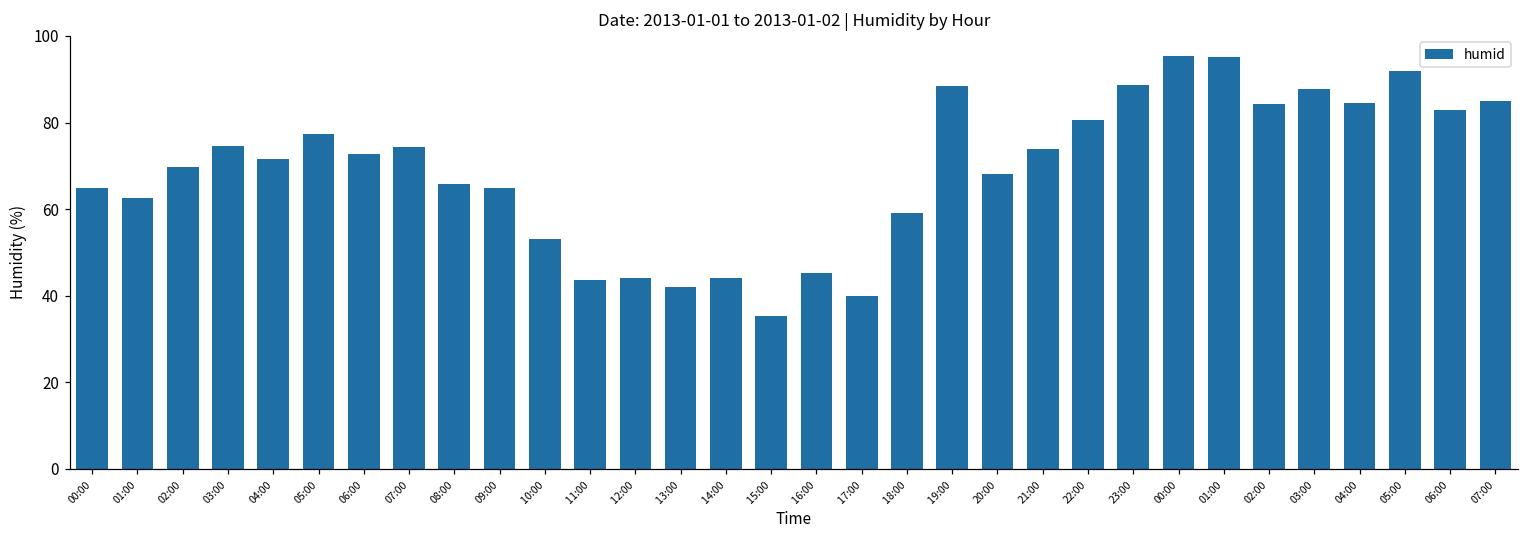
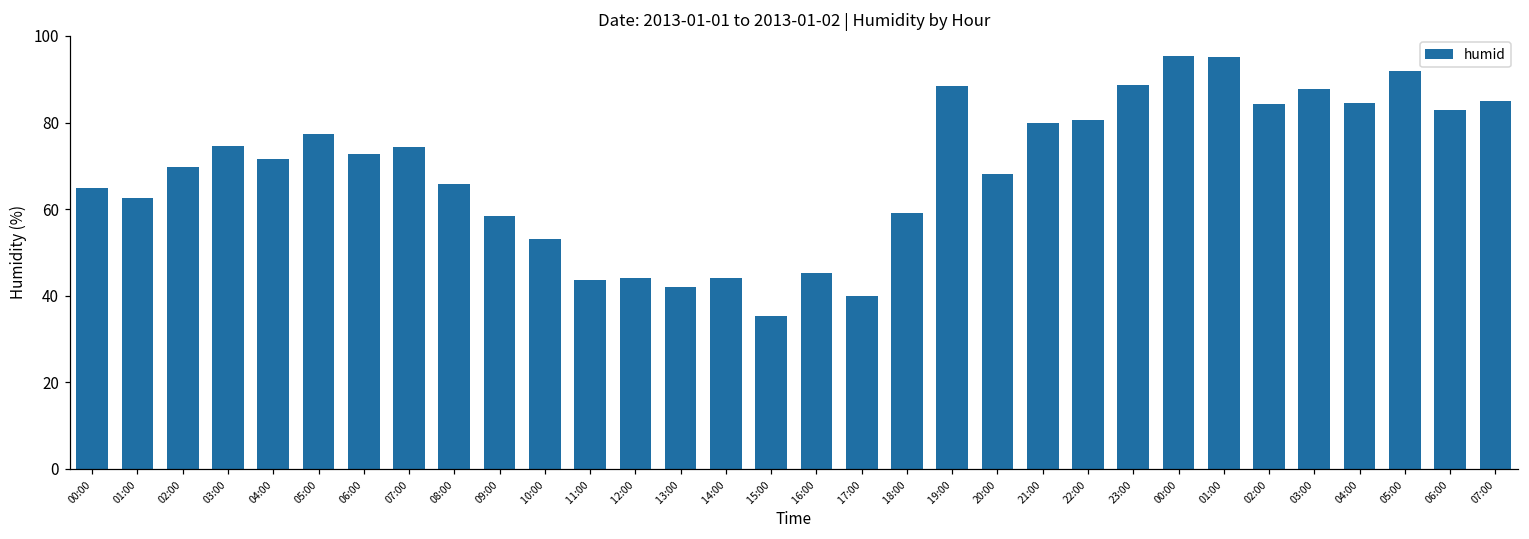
09:00: 65 -> 59
21:00: 74 -> 80
